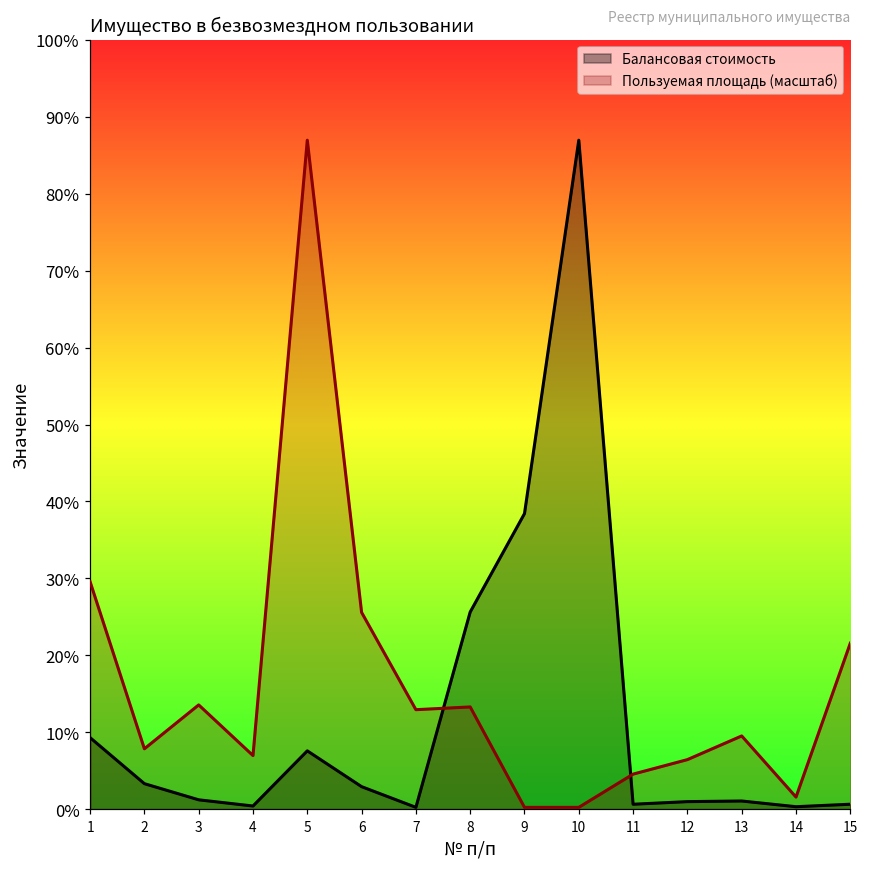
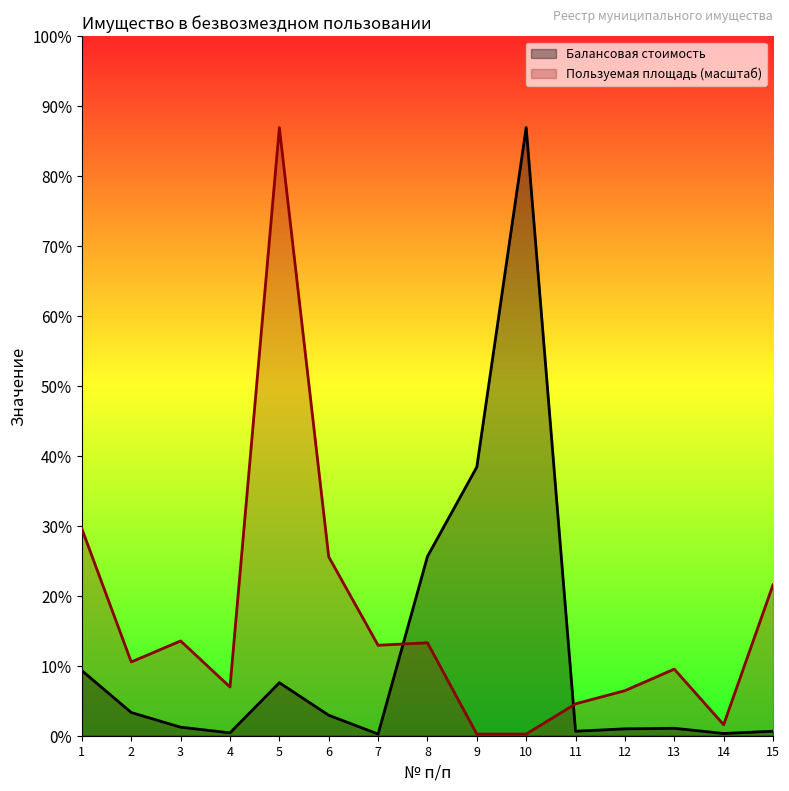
Пользуемая площадь (масштаб), 2: 8% -> 11%
